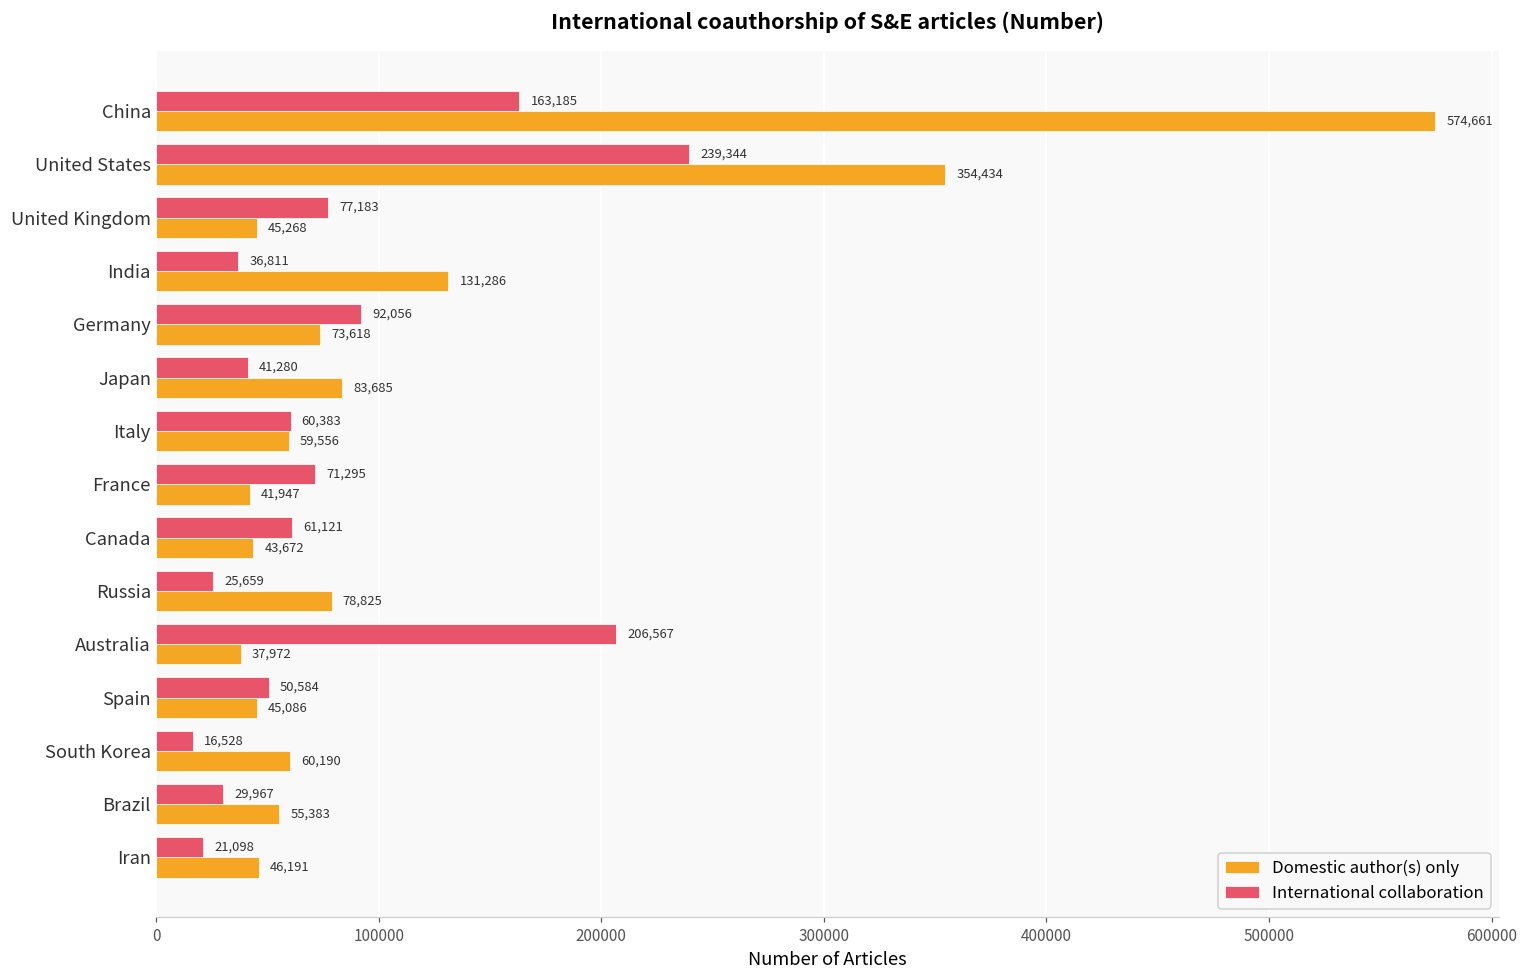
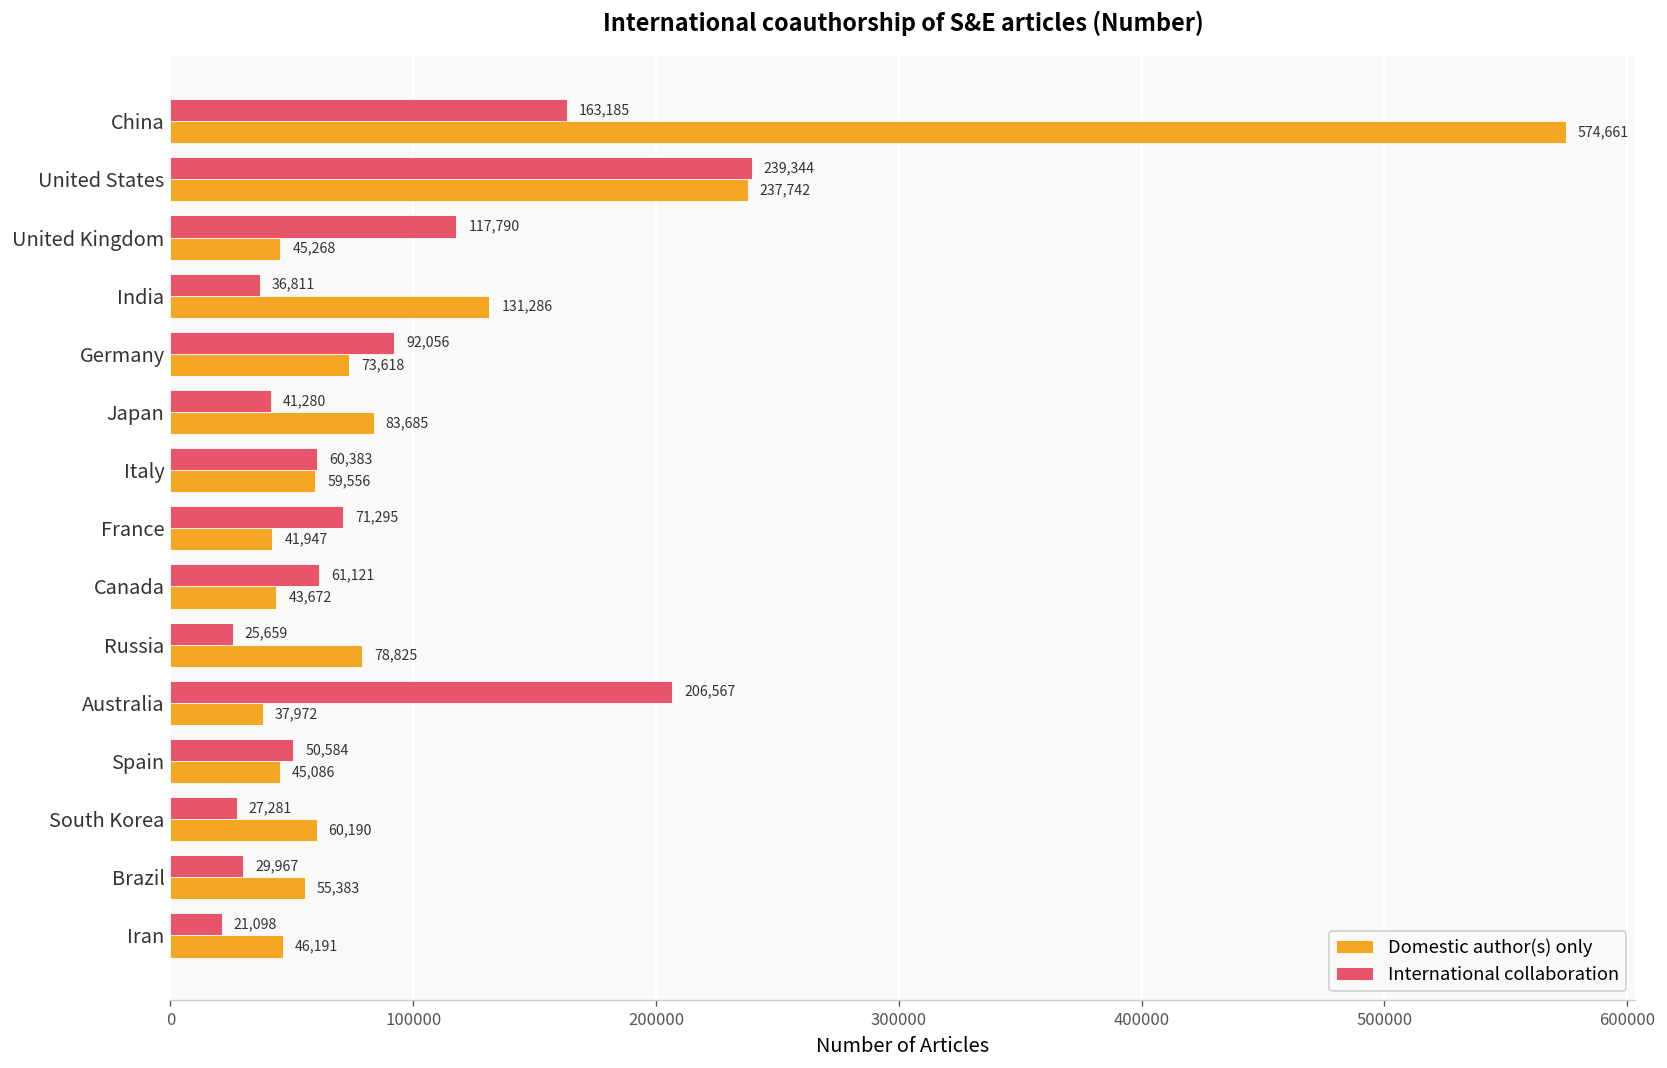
Domestic author(s) only, United States: 354,434 -> 237,742
International collaboration, United Kingdom: 77,183 -> 117,790
International collaboration, South Korea: 16,528 -> 27,281
